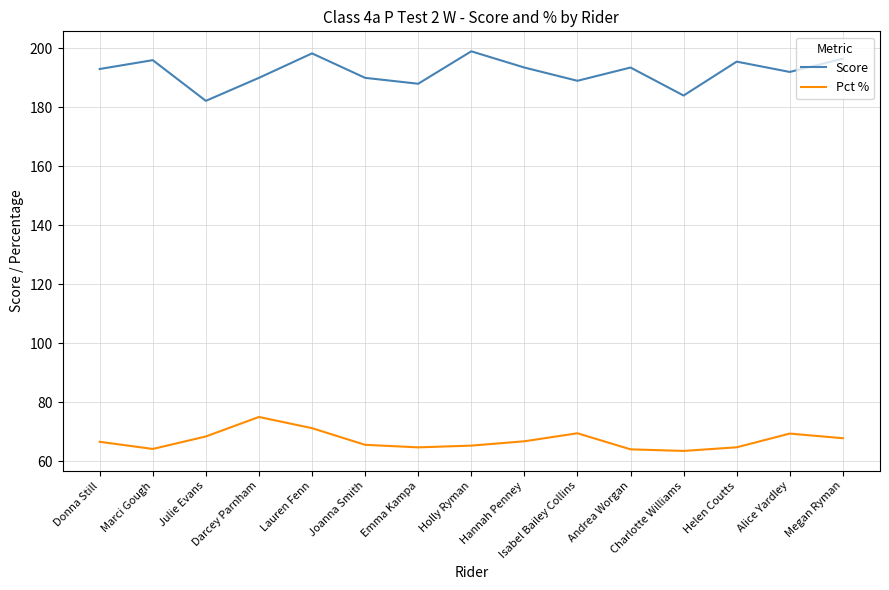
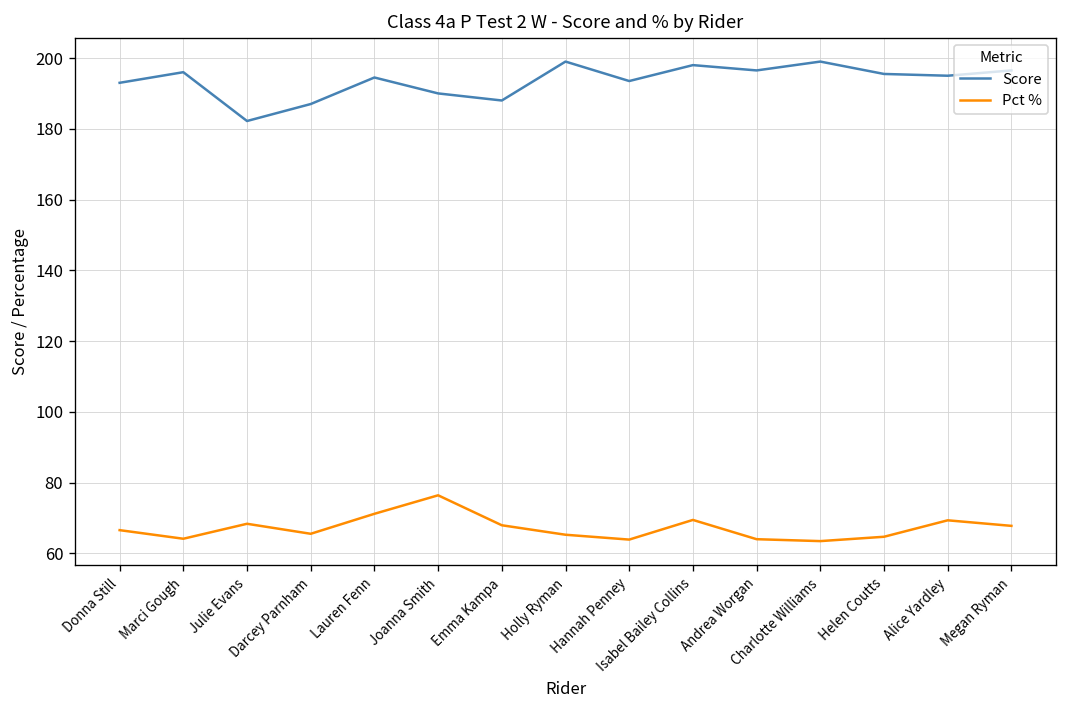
Score, Darcey Parnham: 190 -> 187
Pct %, Darcey Parnham: 75 -> 66
Score, Lauren Fenn: 198 -> 195
Pct %, Joanna Smith: 66 -> 76
Pct %, Emma Kampa: 65 -> 68
Pct %, Hannah Penney: 67 -> 64
Score, Isabel Bailey Collins: 189 -> 198
Score, Andrea Worgan: 194 -> 197
Score, Charlotte Williams: 184 -> 199
Score, Alice Yardley: 192 -> 195
